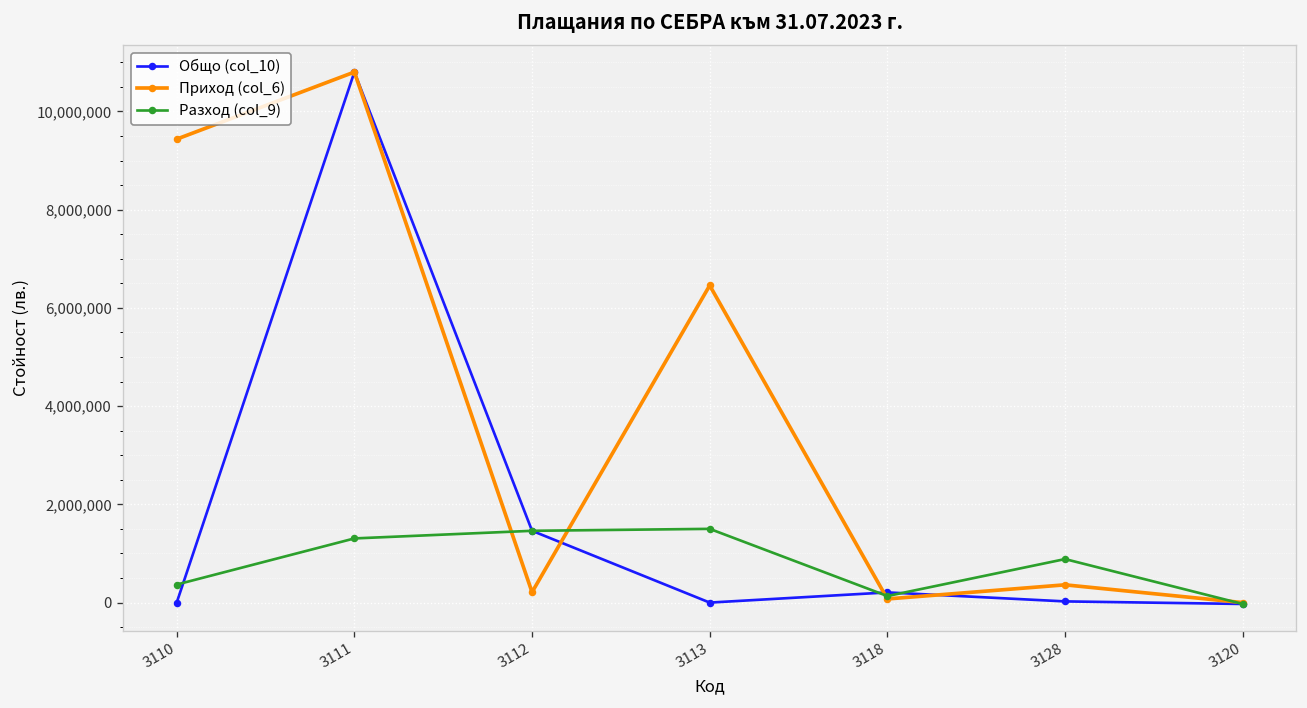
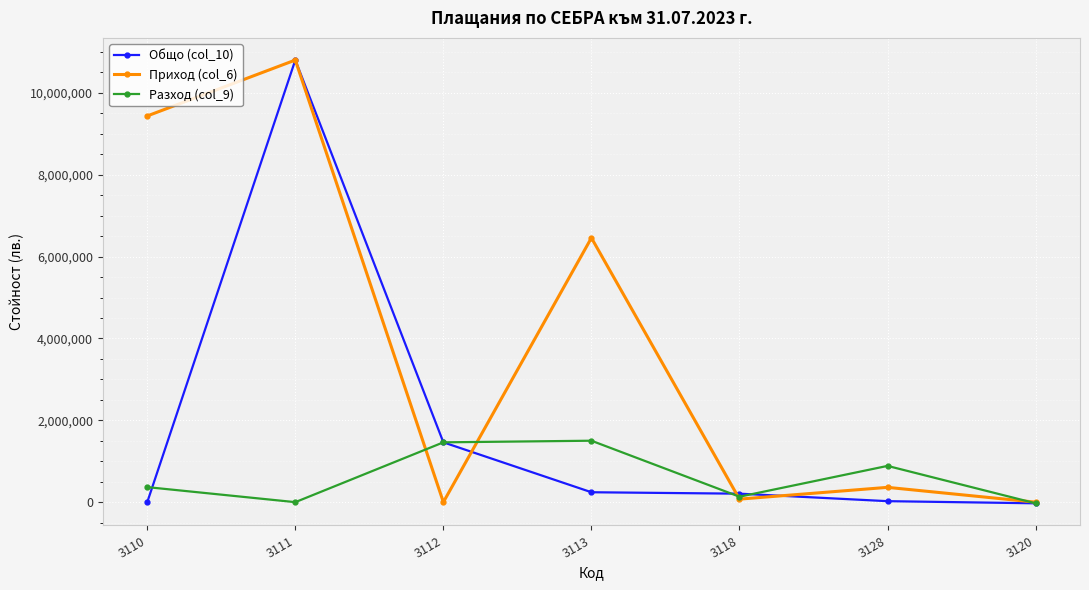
Разход (col_9), 3111: 1,300,000 -> 0
Приход (col_6), 3112: 200,000 -> 0
Общо (col_10), 3113: 0 -> 200,000
